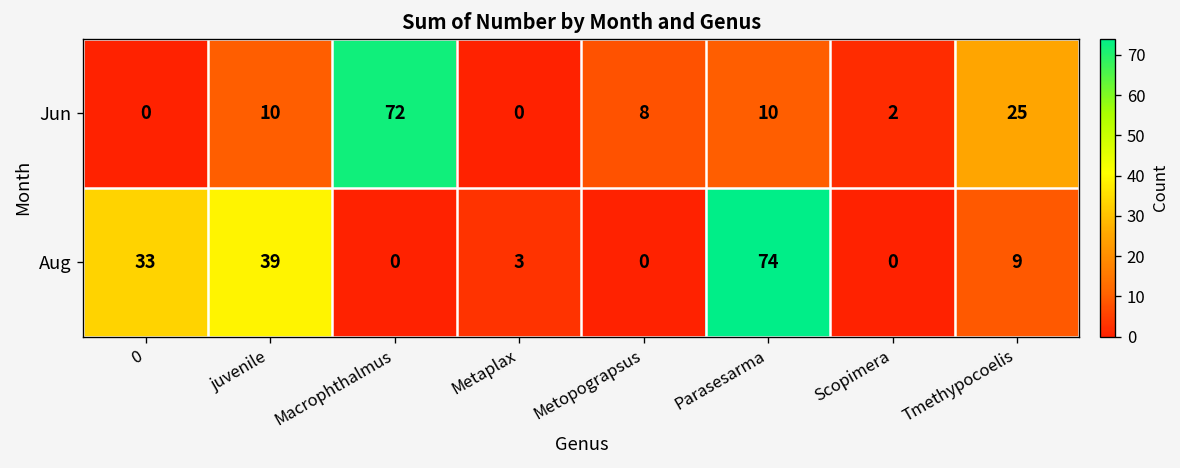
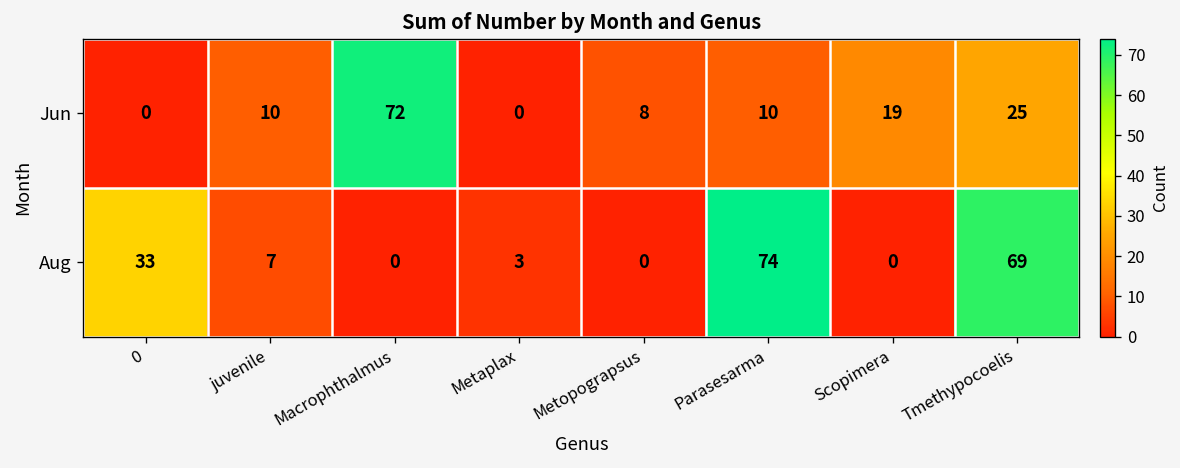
Jun, Scopimera: 2 -> 19
Aug, juvenile: 39 -> 7
Aug, Tmethypocoelis: 9 -> 69
